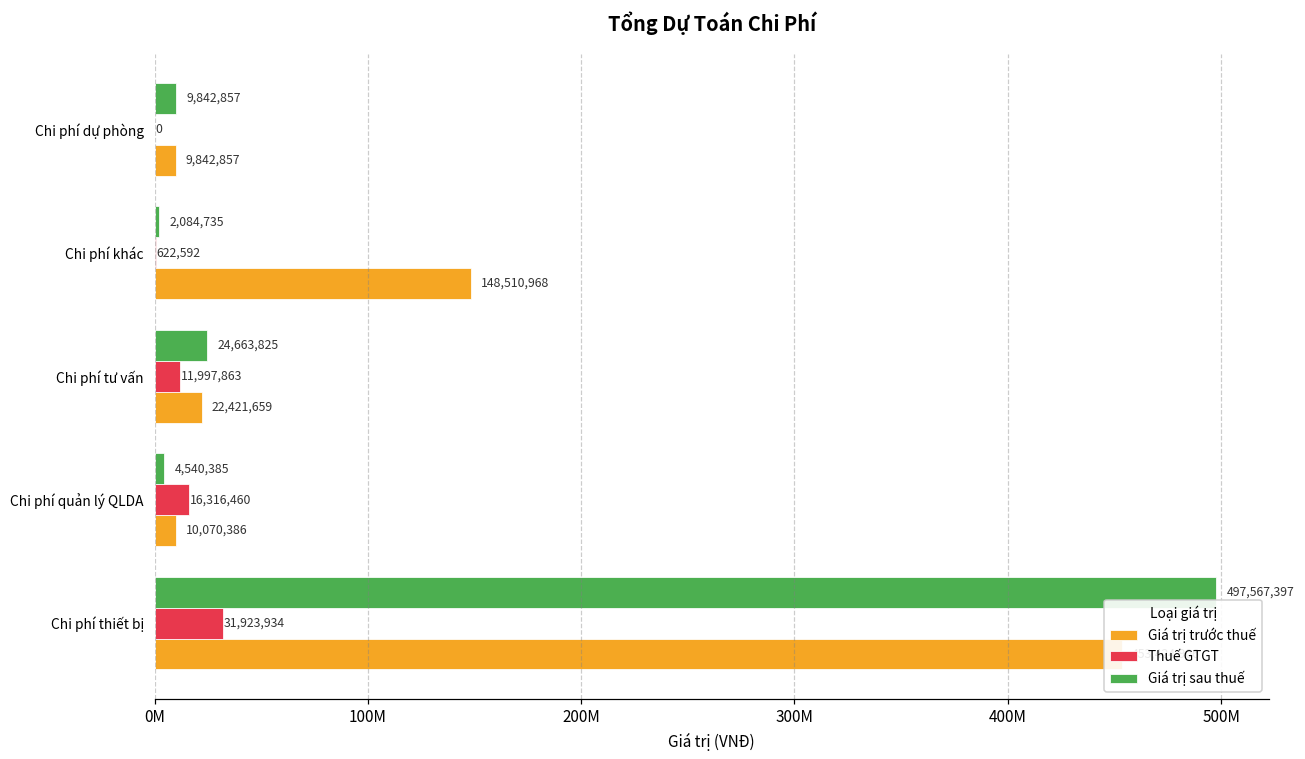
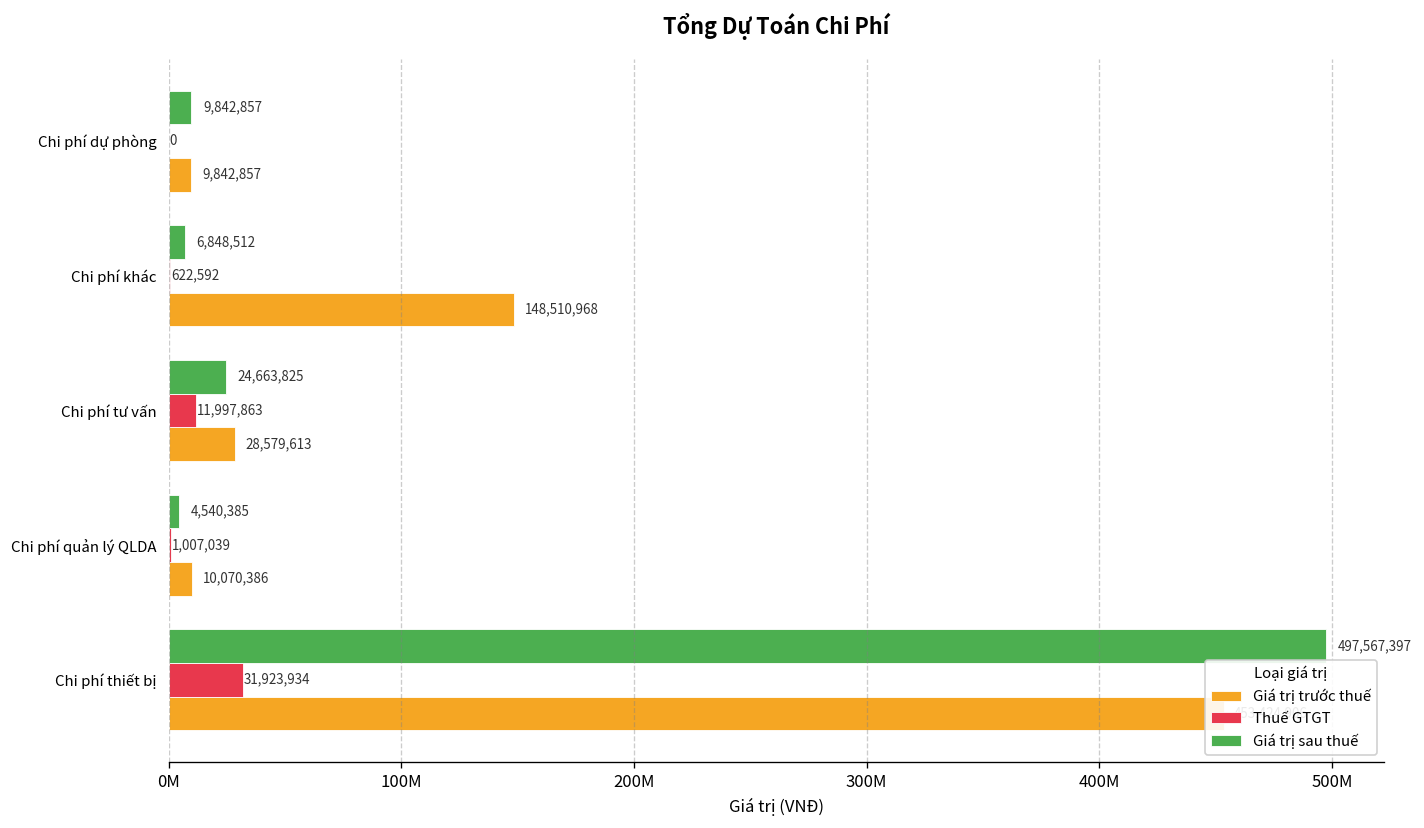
Giá trị sau thuế, Chi phí khác: 2,084,735 -> 6,848,512
Giá trị trước thuế, Chi phí tư vấn: 22,421,659 -> 28,579,613
Thuế GTGT, Chi phí quản lý QLDA: 16,316,460 -> 1,007,039
